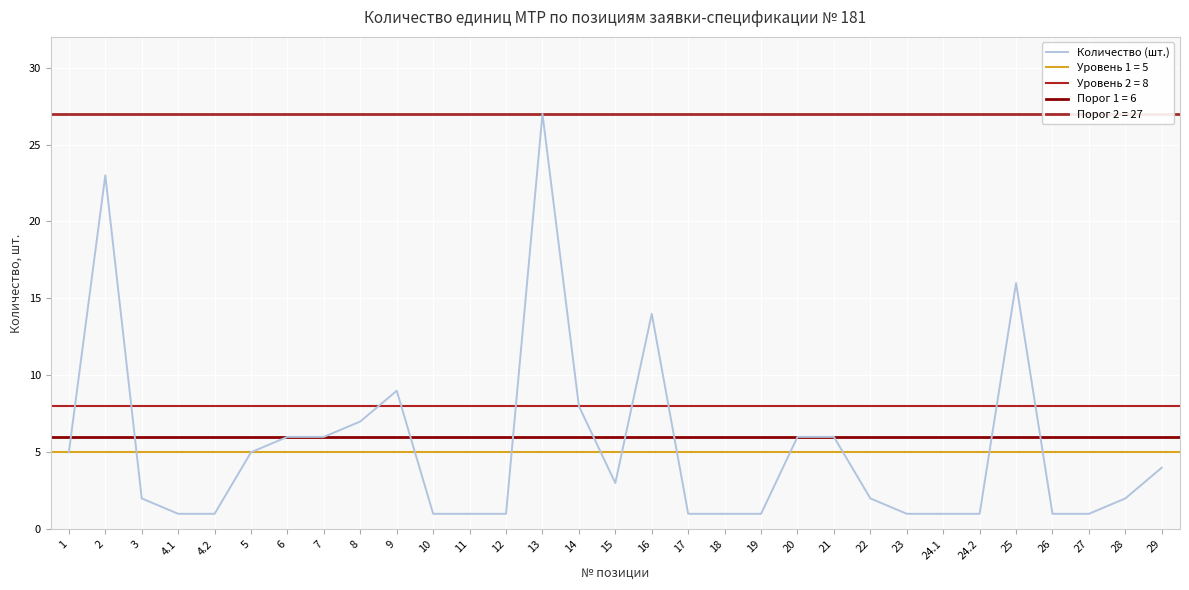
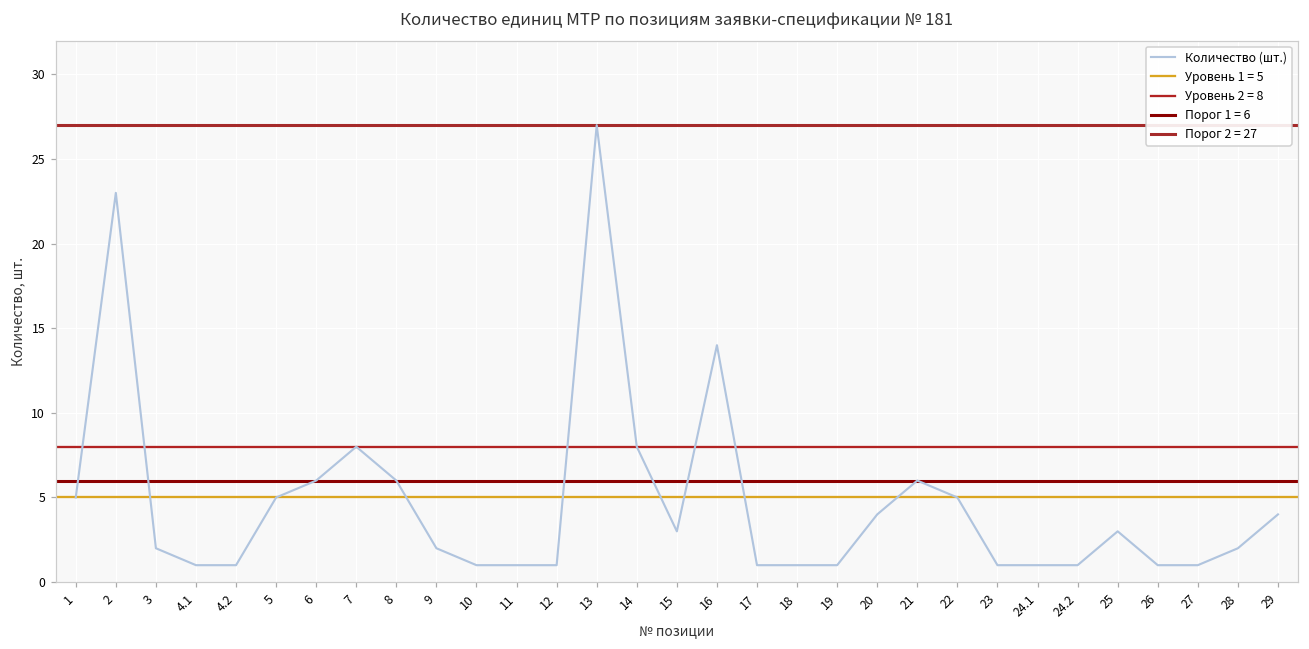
7: 6 -> 8
8: 7 -> 6
9: 9 -> 2
20: 6 -> 4
22: 2 -> 5
25: 16 -> 3
